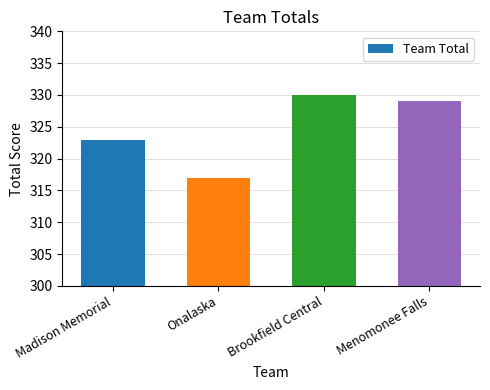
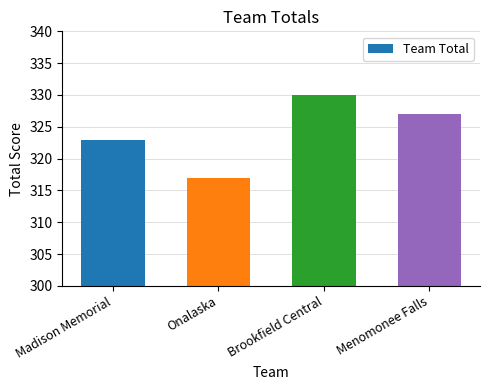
Menomonee Falls: 329 -> 327
